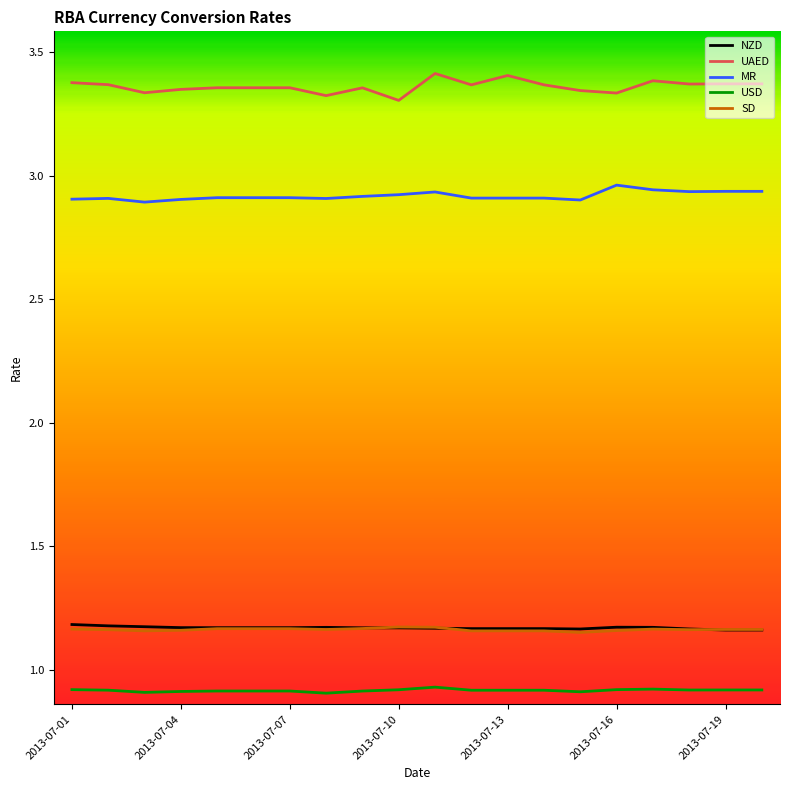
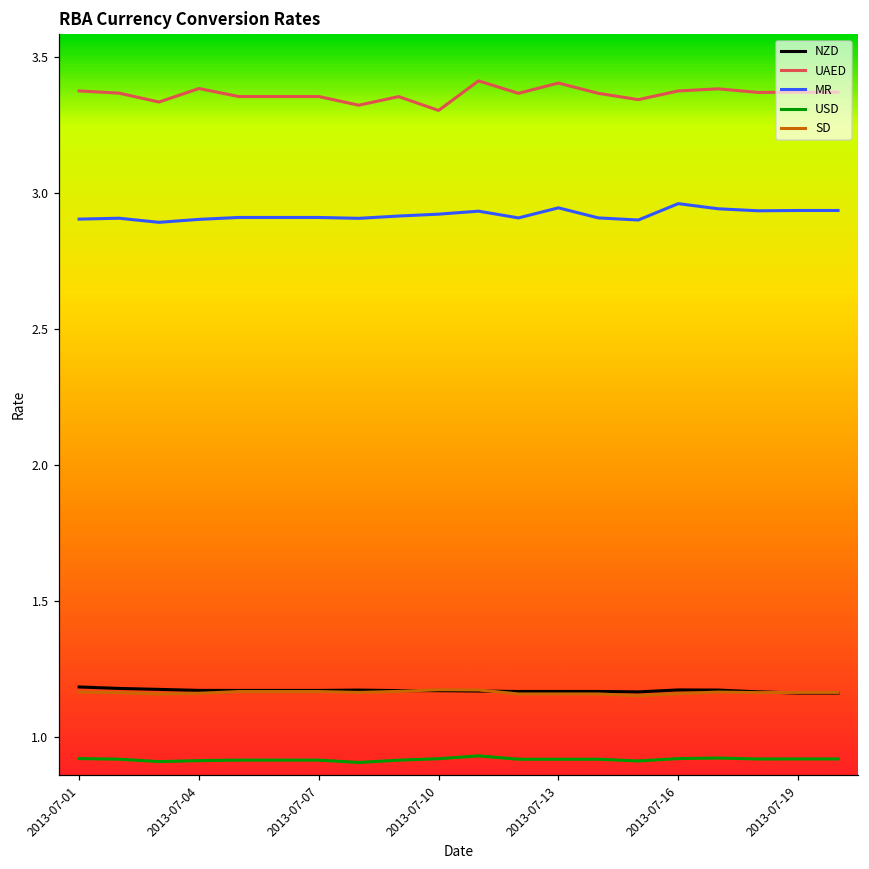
UAED, 2013-07-04: 3.35 -> 3.39
MR, 2013-07-13: 2.91 -> 2.95
UAED, 2013-07-16: 3.33 -> 3.38
